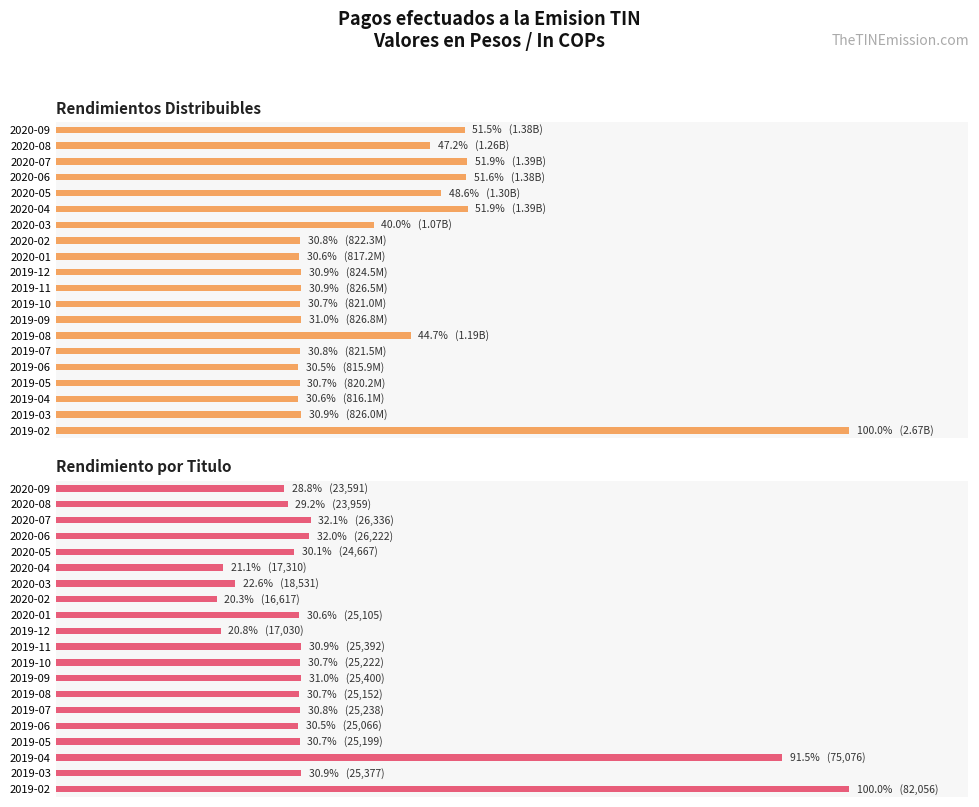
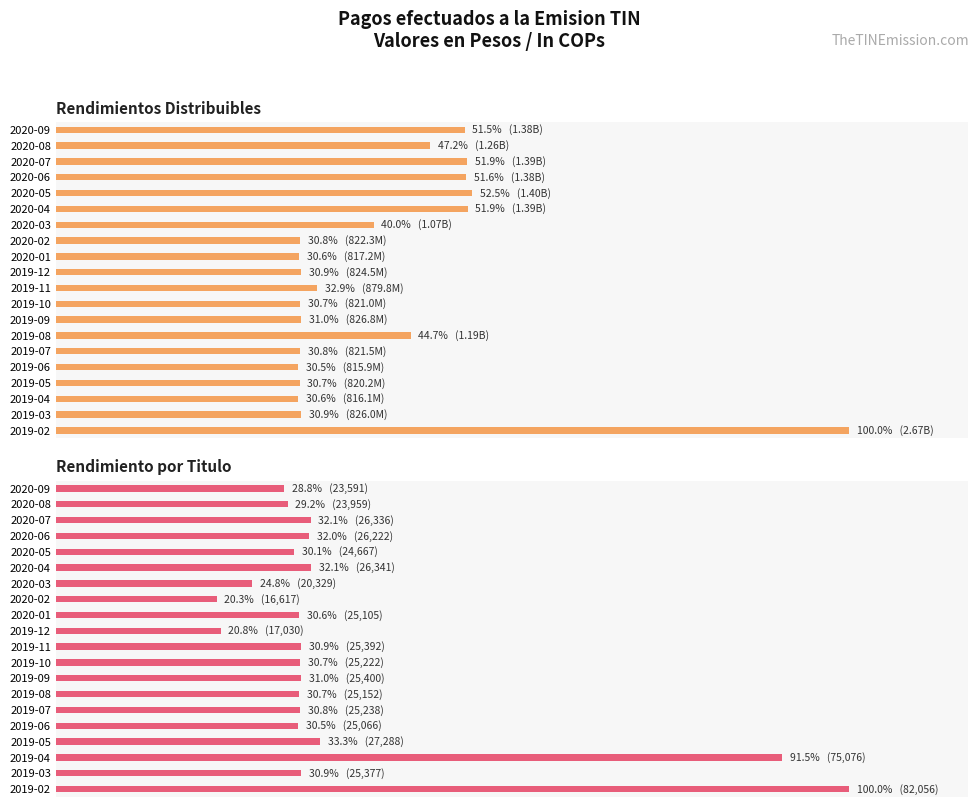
Rendimientos Distribuibles, 2020-05: 48.6% (1.30B) -> 52.5% (1.40B)
Rendimientos Distribuibles, 2019-11: 30.9% (826.5M) -> 32.9% (879.8M)
Rendimiento por Titulo, 2020-04: 21.1% (17,310) -> 32.1% (26,341)
Rendimiento por Titulo, 2020-03: 22.6% (18,531) -> 24.8% (20,329)
Rendimiento por Titulo, 2019-05: 30.7% (25,199) -> 33.3% (27,288)
